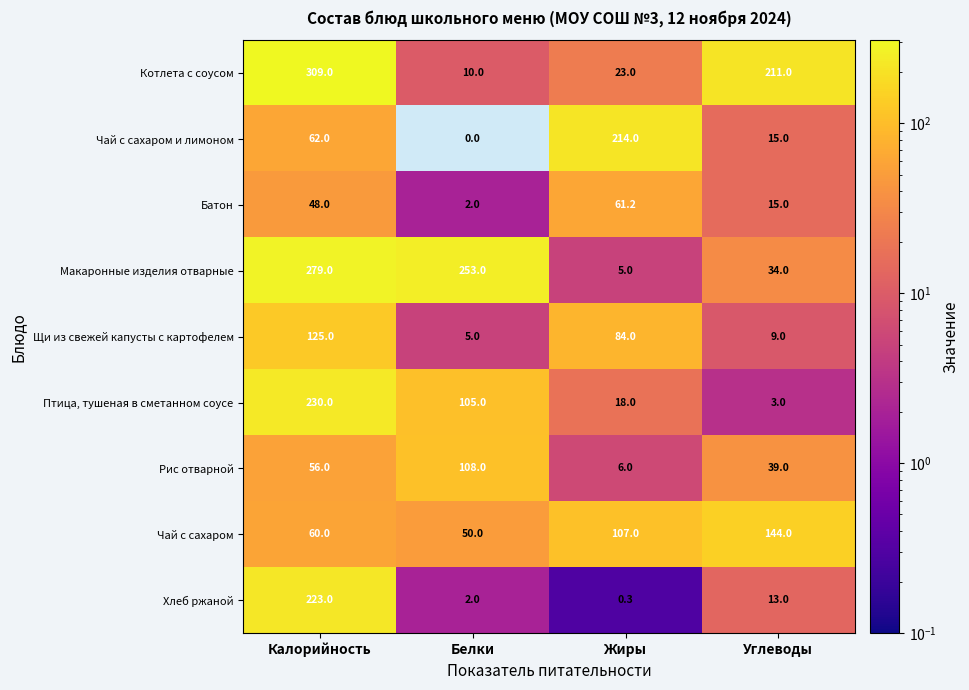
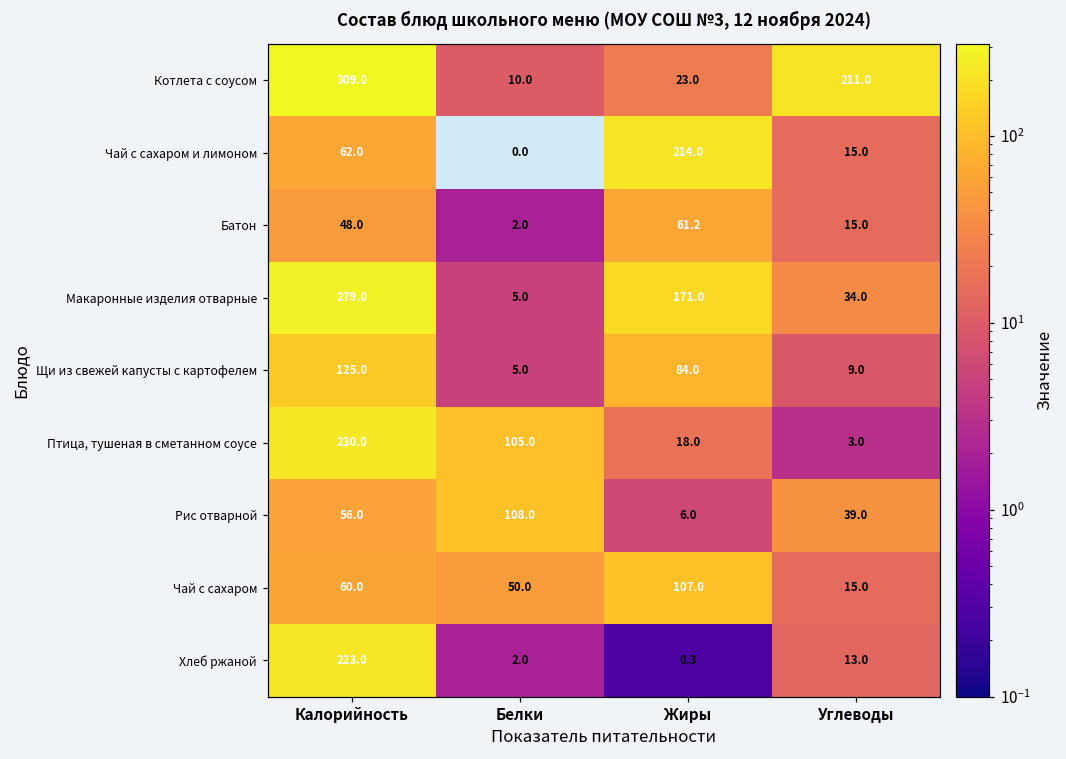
Макаронные изделия отварные, Белки: 253.0 -> 5.0
Макаронные изделия отварные, Жиры: 5.0 -> 171.0
Чай с сахаром, Углеводы: 144.0 -> 15.0
